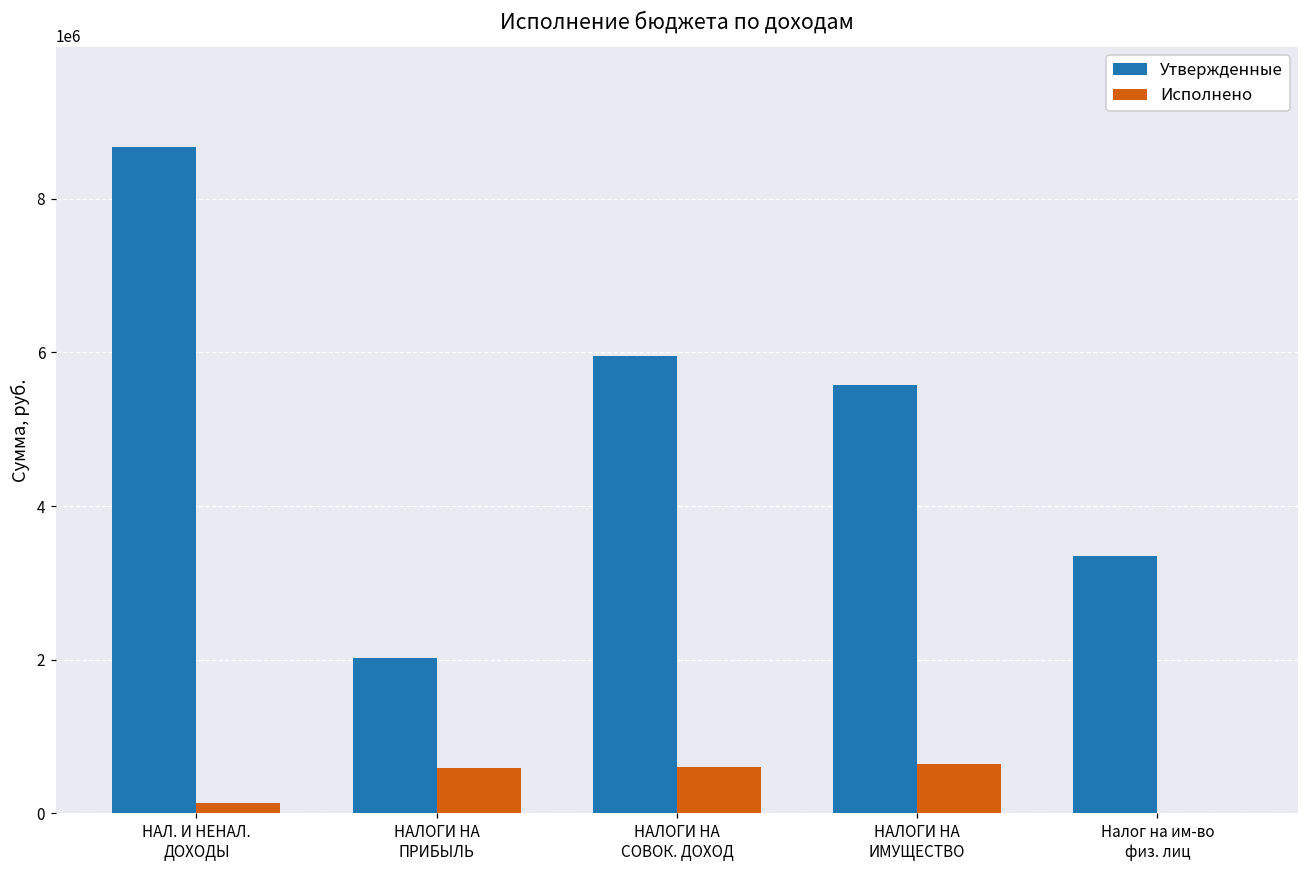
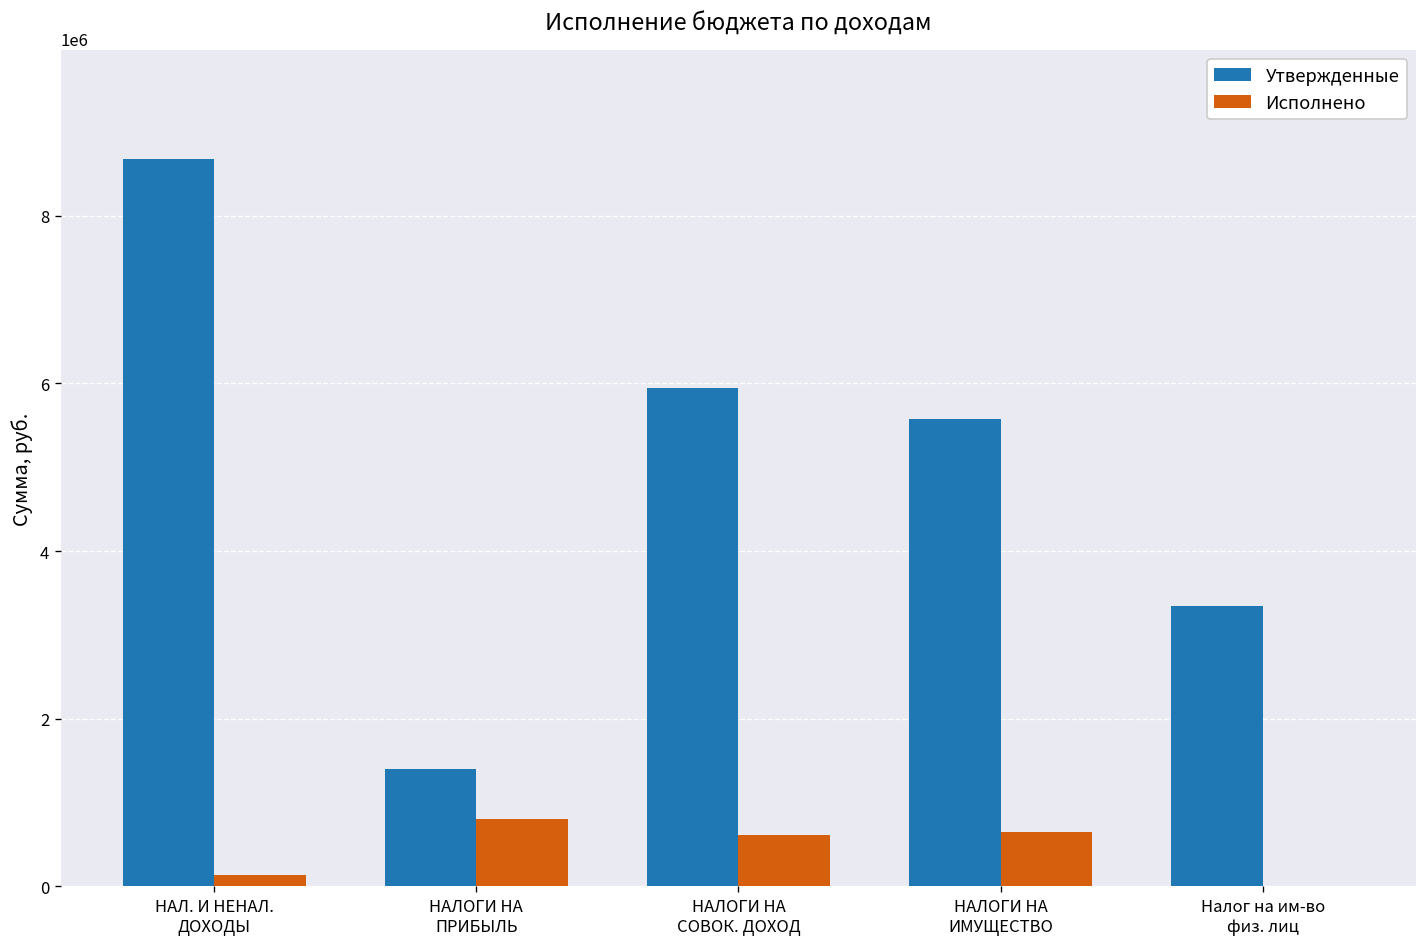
Утвержденные, НАЛОГИ НА ПРИБЫЛЬ: 2000000 -> 1400000
Исполнено, НАЛОГИ НА ПРИБЫЛЬ: 600000 -> 800000
